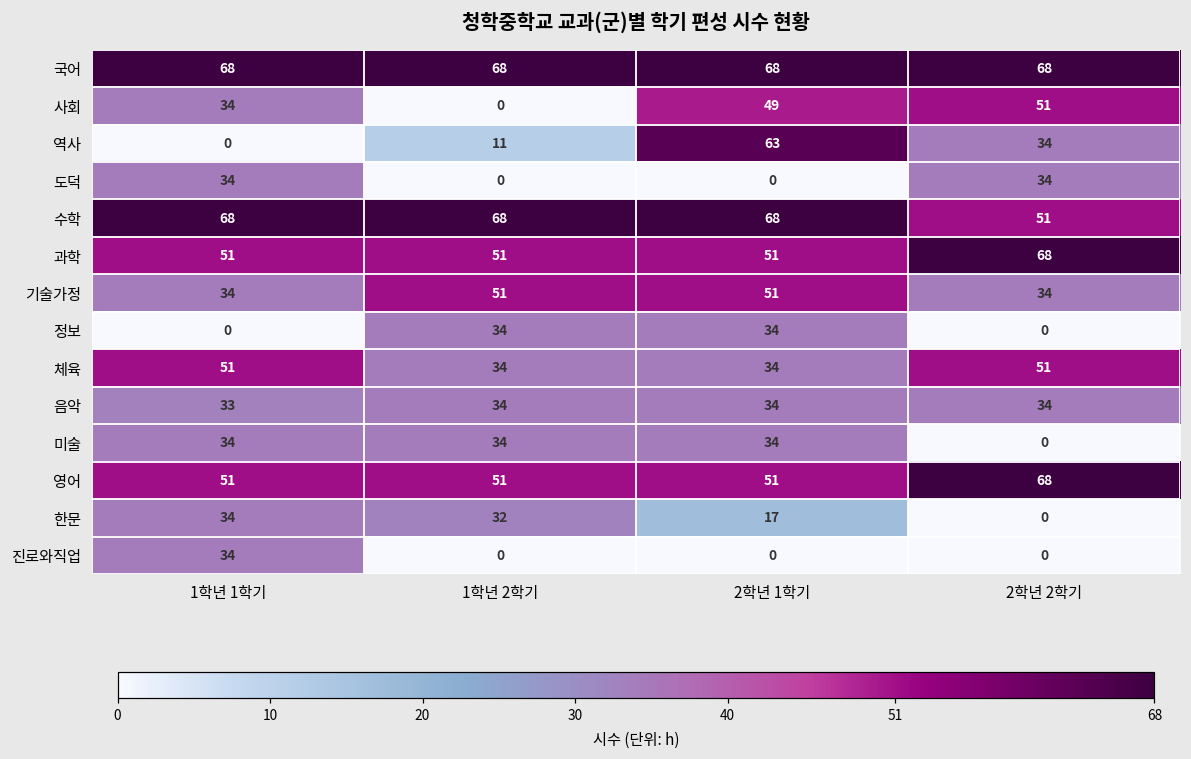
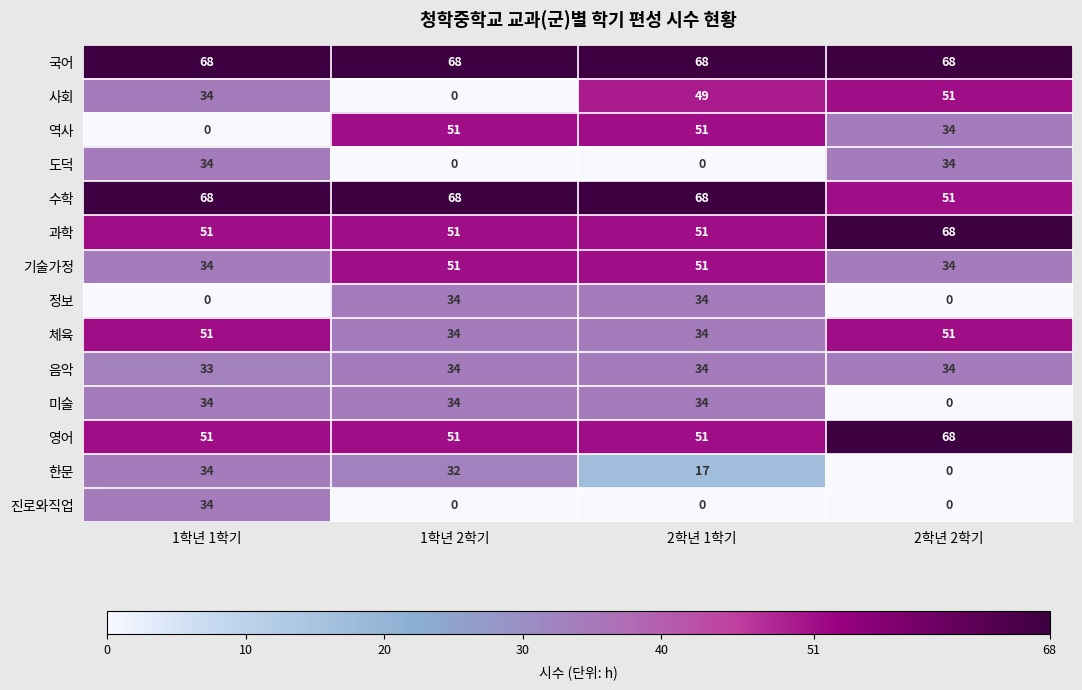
역사, 1학년 2학기: 11 -> 51
역사, 2학년 1학기: 63 -> 51
